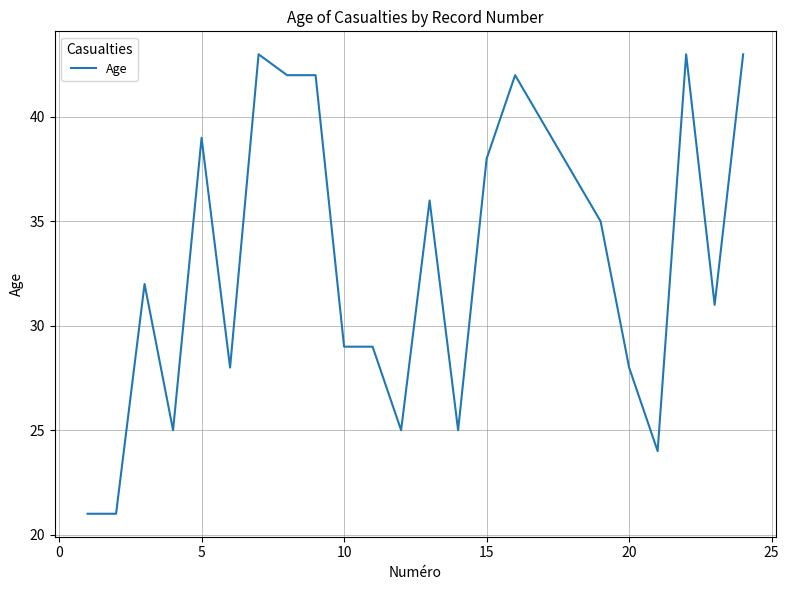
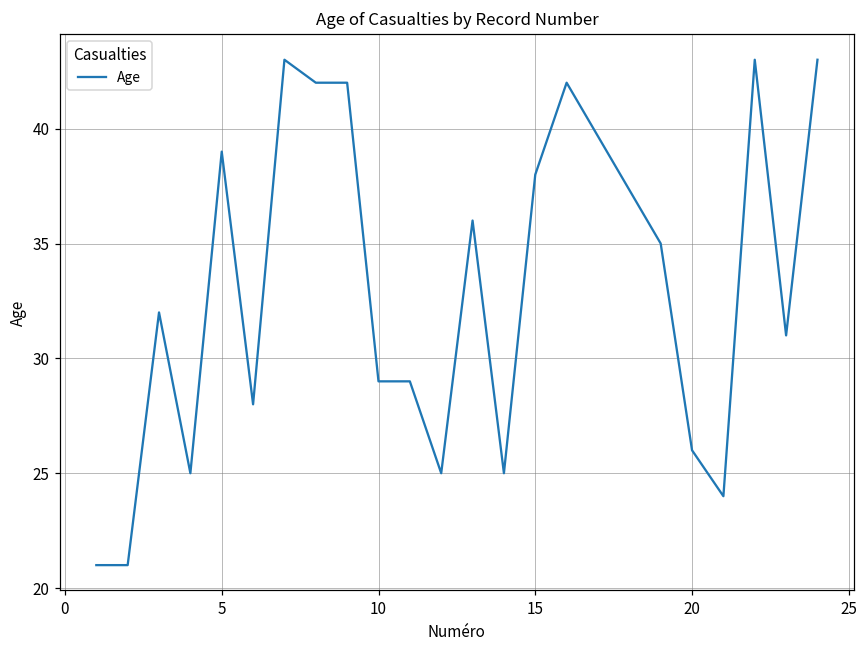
20: 28 -> 26
